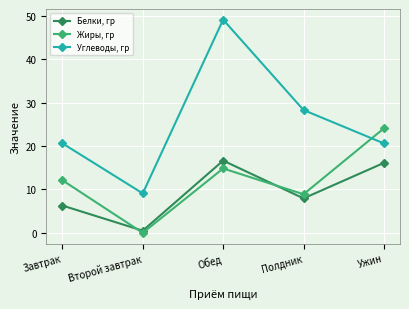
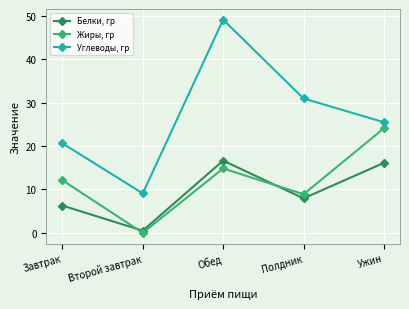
Углеводы, гр, Полдник: 28 -> 31
Углеводы, гр, Ужин: 21 -> 26
